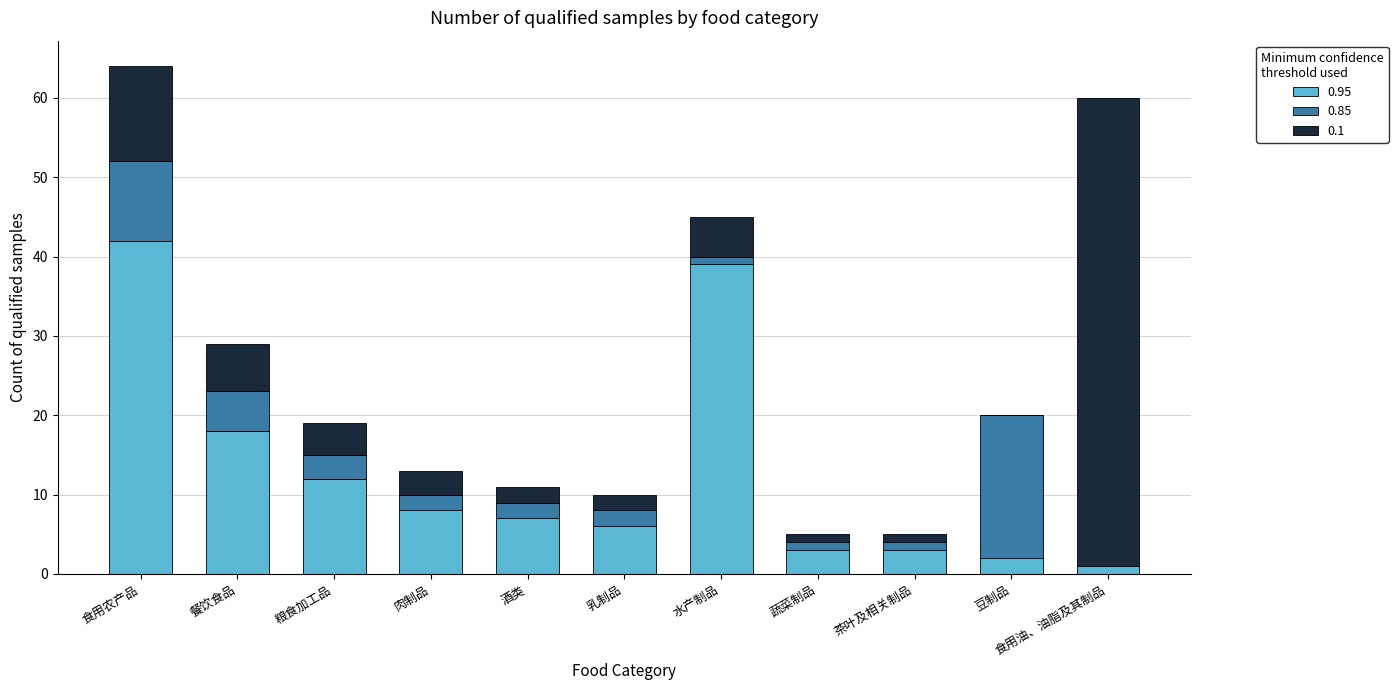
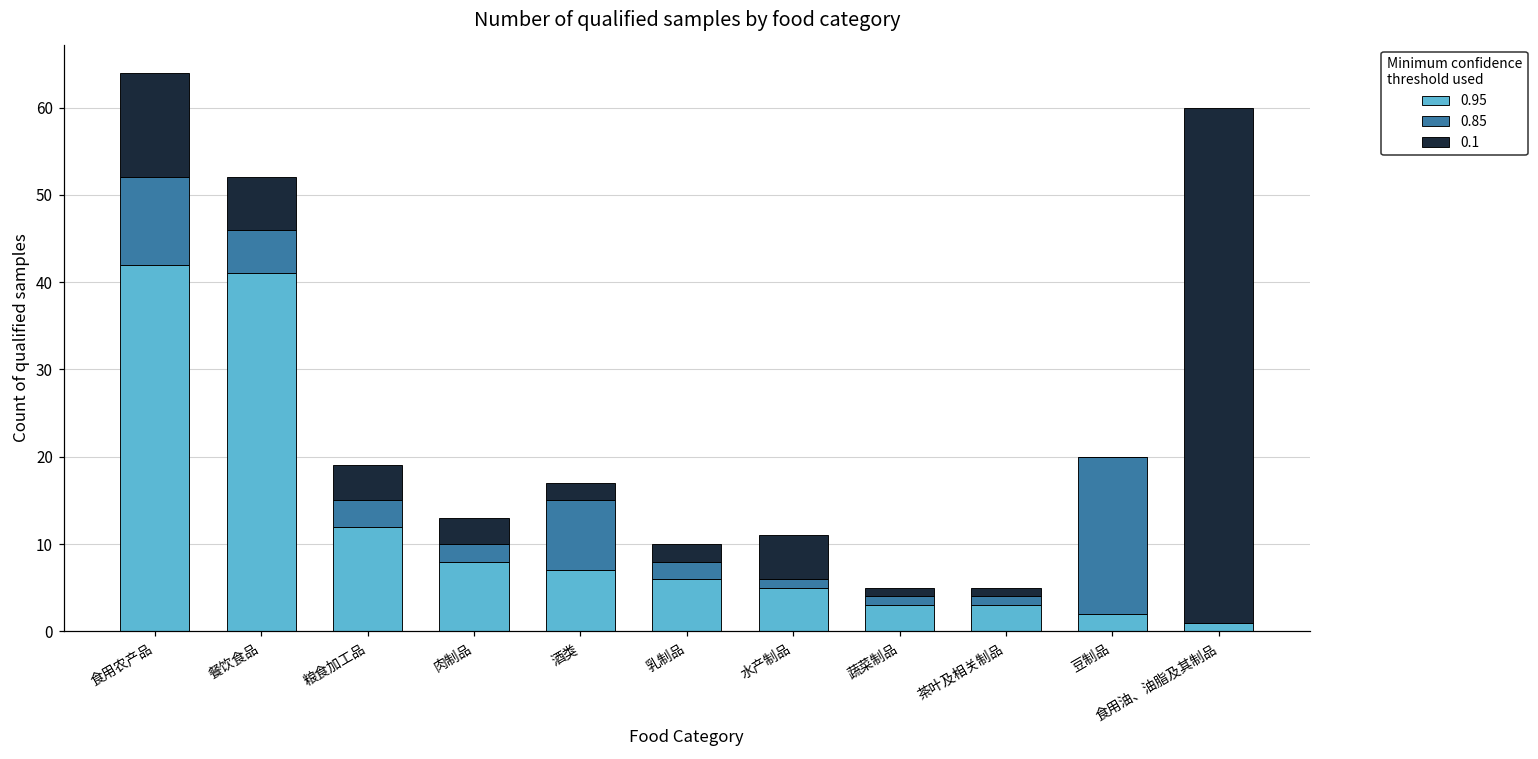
0.95, 餐饮食品: 18 -> 41
0.85, 酒类: 2 -> 8
0.95, 水产制品: 39 -> 5
